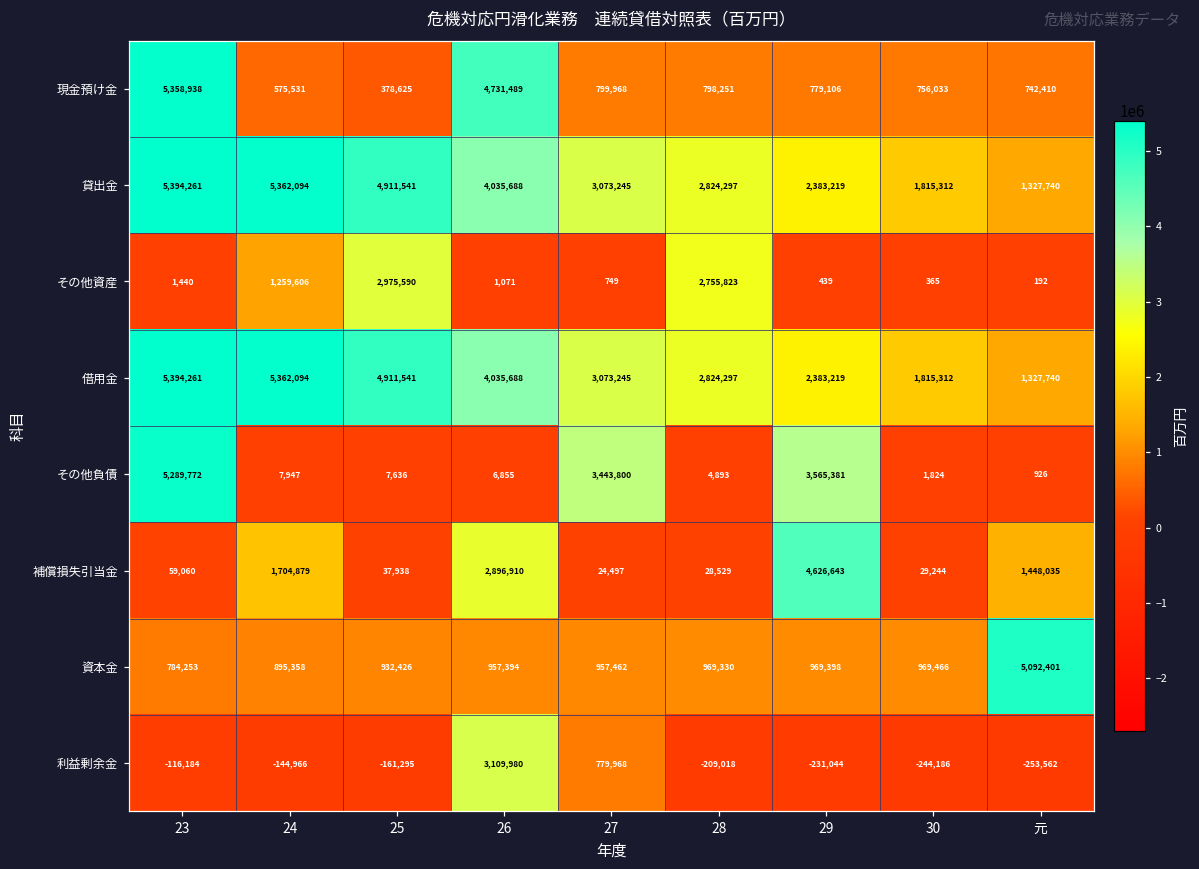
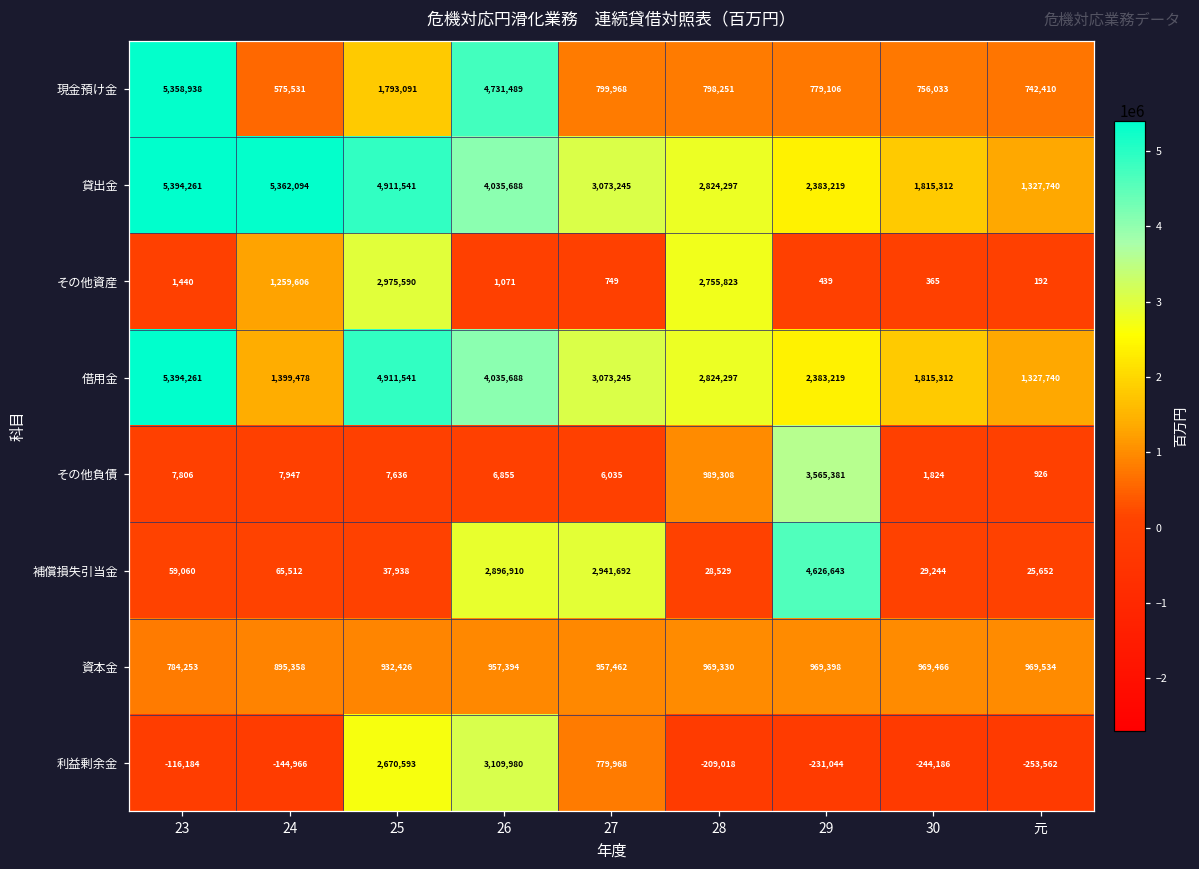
現金預け金, 25: 378,625 -> 1,793,091
借用金, 24: 5,362,094 -> 1,399,478
その他負債, 23: 5,289,772 -> 7,806
その他負債, 27: 3,443,800 -> 6,035
その他負債, 28: 4,893 -> 989,308
補償損失引当金, 24: 1,704,879 -> 65,512
補償損失引当金, 27: 24,497 -> 2,941,692
補償損失引当金, 元: 1,448,035 -> 25,652
資本金, 元: 5,092,401 -> 969,534
利益剰余金, 25: -161,295 -> 2,670,593
